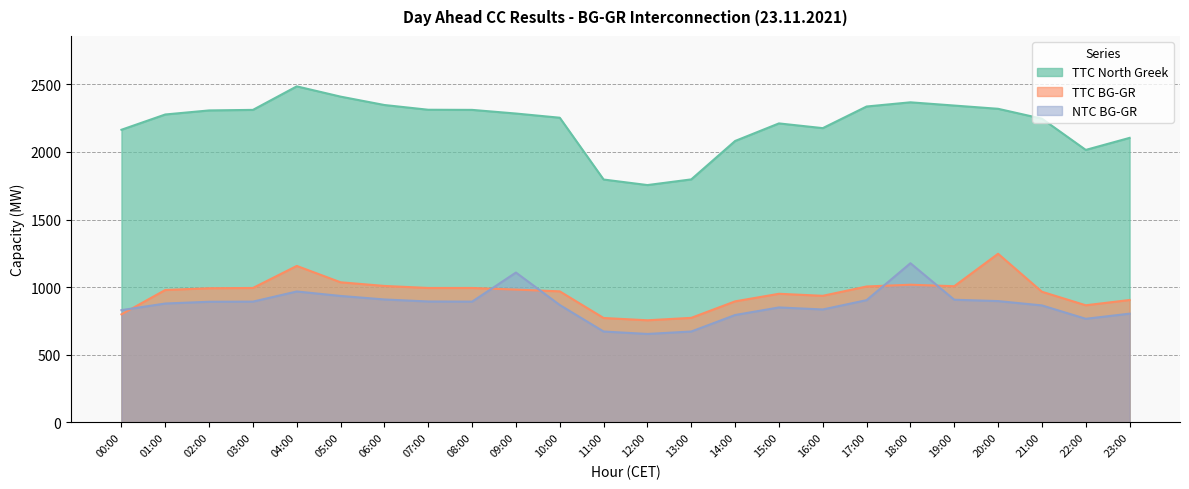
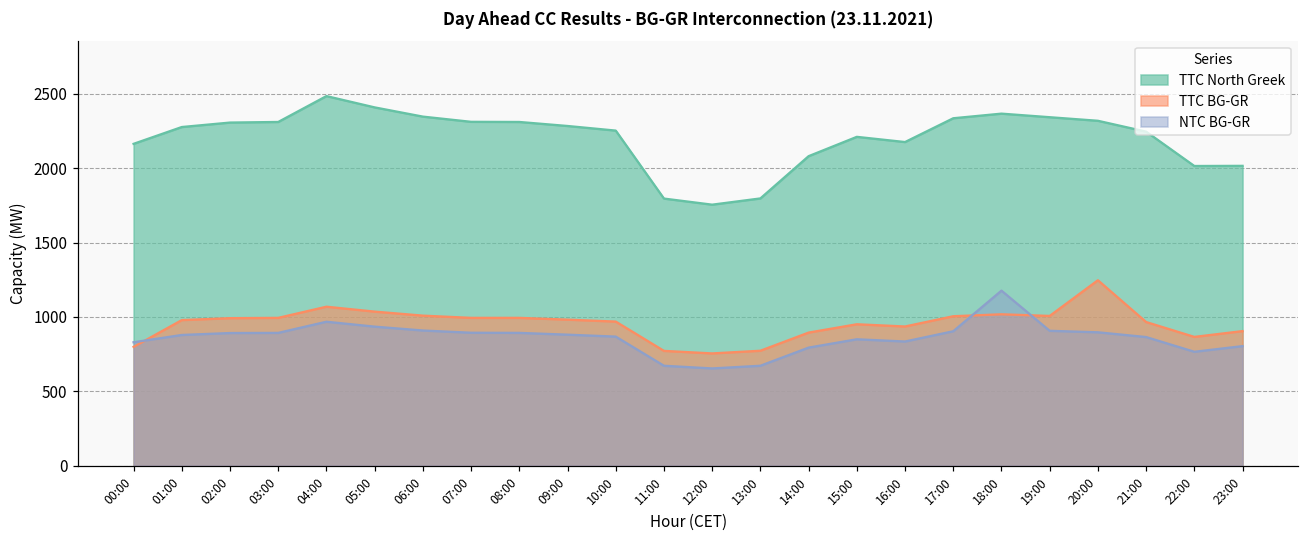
TTC BG-GR, 04:00: 1160 -> 1070
NTC BG-GR, 09:00: 1110 -> 880
TTC North Greek, 23:00: 2100 -> 2020
